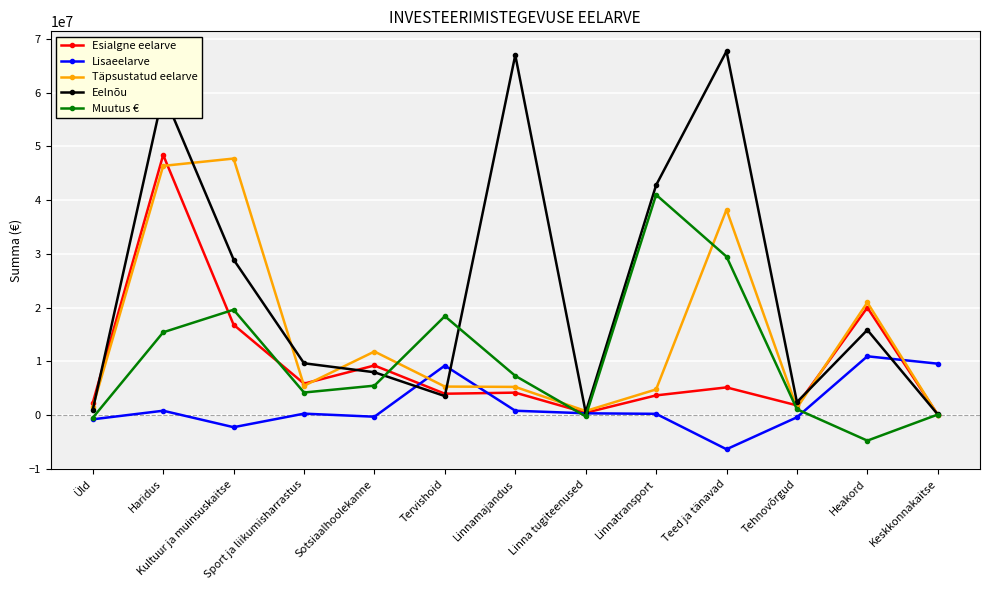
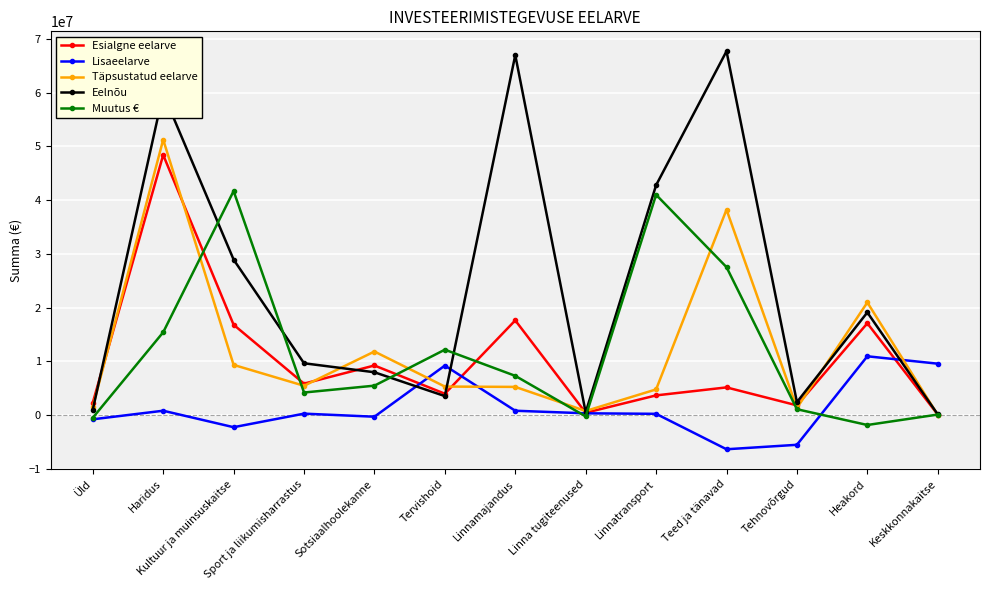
Täpsustatud eelarve, Haridus: 46000000 -> 51000000
Täpsustatud eelarve, Kultuur ja muinsuskaitse: 48000000 -> 9000000
Muutus €, Kultuur ja muinsuskaitse: 20000000 -> 42000000
Muutus €, Tervishoid: 18000000 -> 12000000
Esialgne eelarve, Linnamajandus: 4000000 -> 18000000
Muutus €, Teed ja tänavad: 29000000 -> 28000000
Lisaeelarve, Tehnovõrgud: 0 -> -6000000
Esialgne eelarve, Heakord: 20000000 -> 17000000
Eelnõu, Heakord: 16000000 -> 19000000
Muutus €, Heakord: -5000000 -> -2000000
